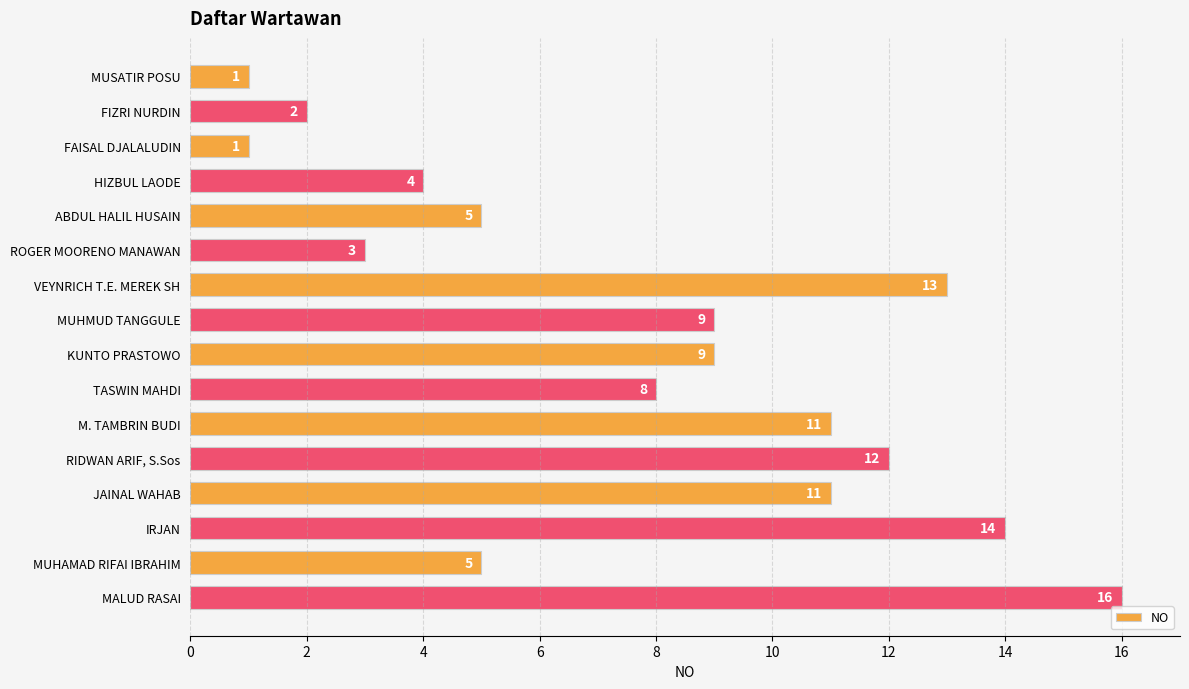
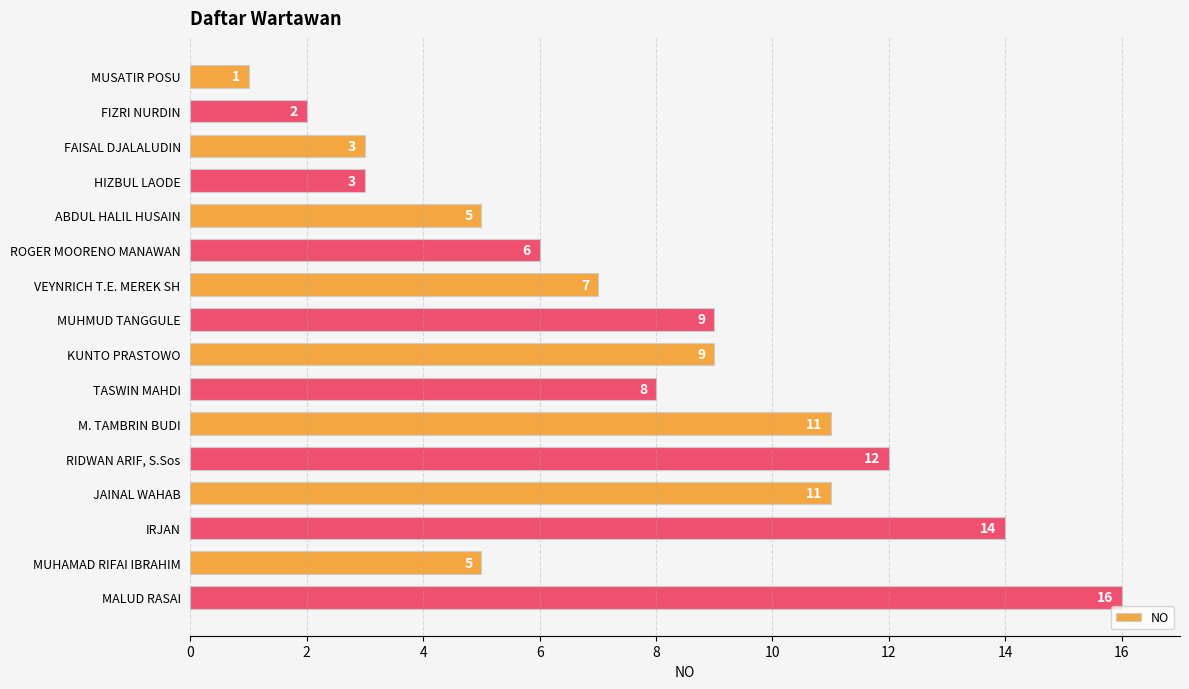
FAISAL DJALALUDIN: 1 -> 3
HIZBUL LAODE: 4 -> 3
ROGER MOORENO MANAWAN: 3 -> 6
VEYNRICH T.E. MEREK SH: 13 -> 7
